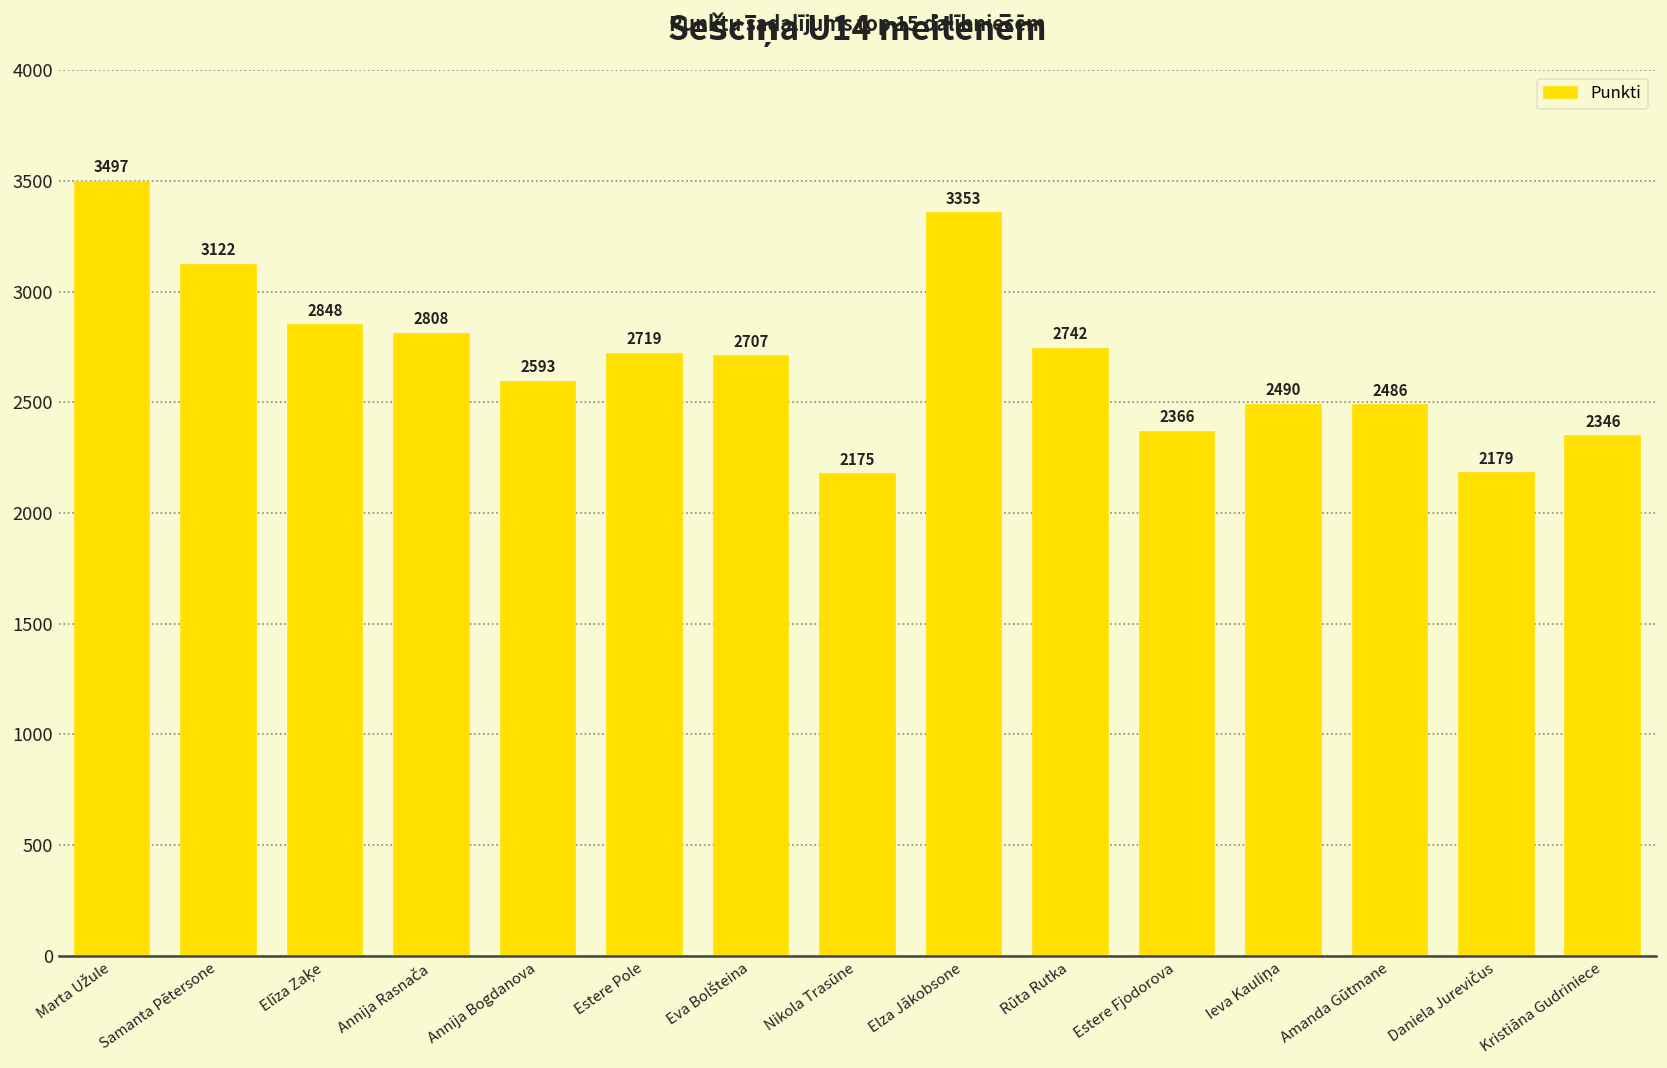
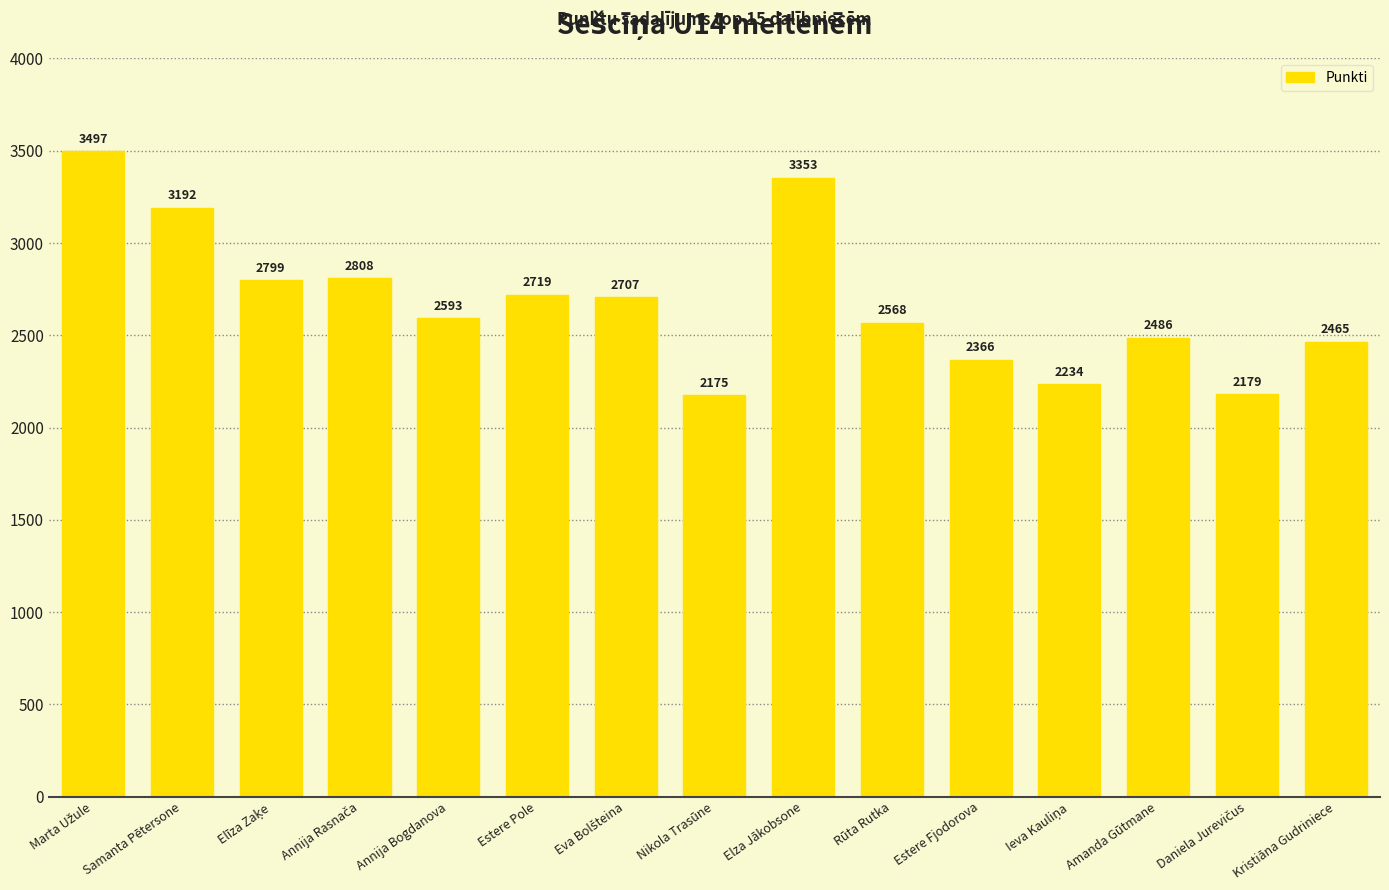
Samanta Pētersone: 3122 -> 3192
Elīza Zaķe: 2848 -> 2799
Rūta Rutka: 2742 -> 2568
Ieva Kauliņa: 2490 -> 2234
Kristiāna Gudriniece: 2346 -> 2465
